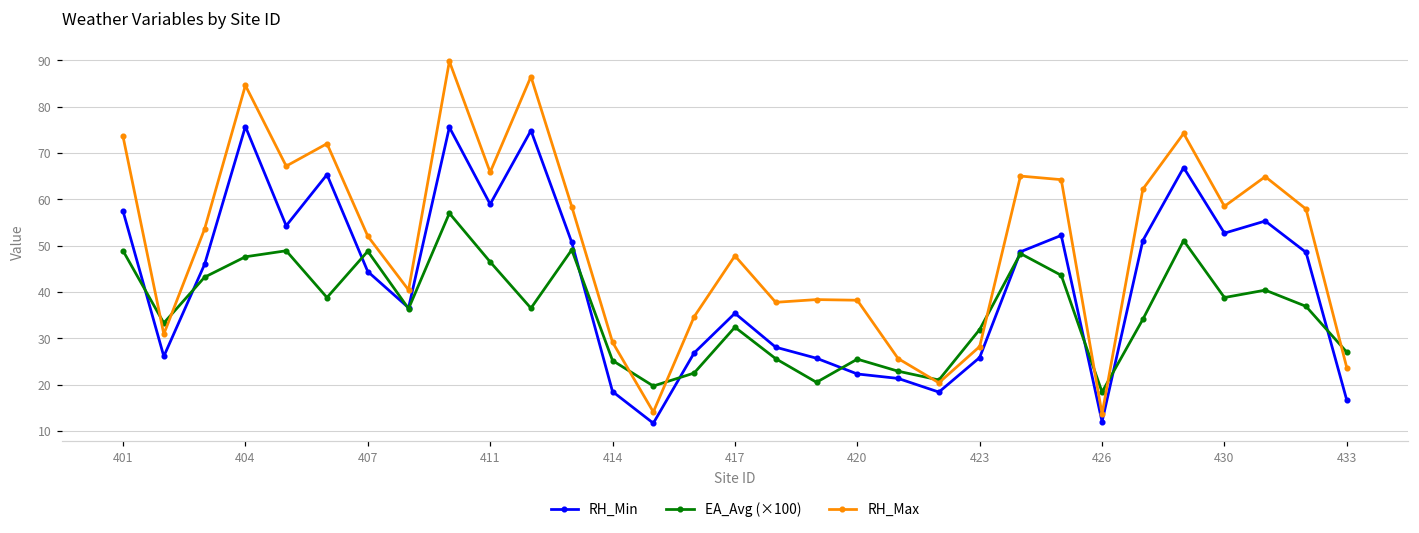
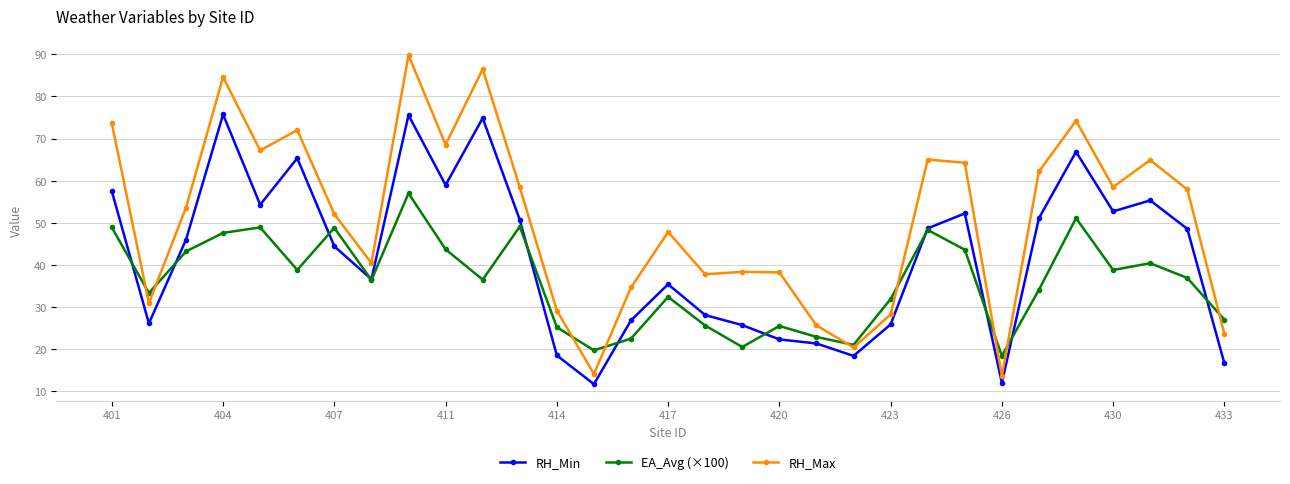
EA_Avg (×100), 411: 47 -> 44
RH_Max, 411: 66 -> 69
